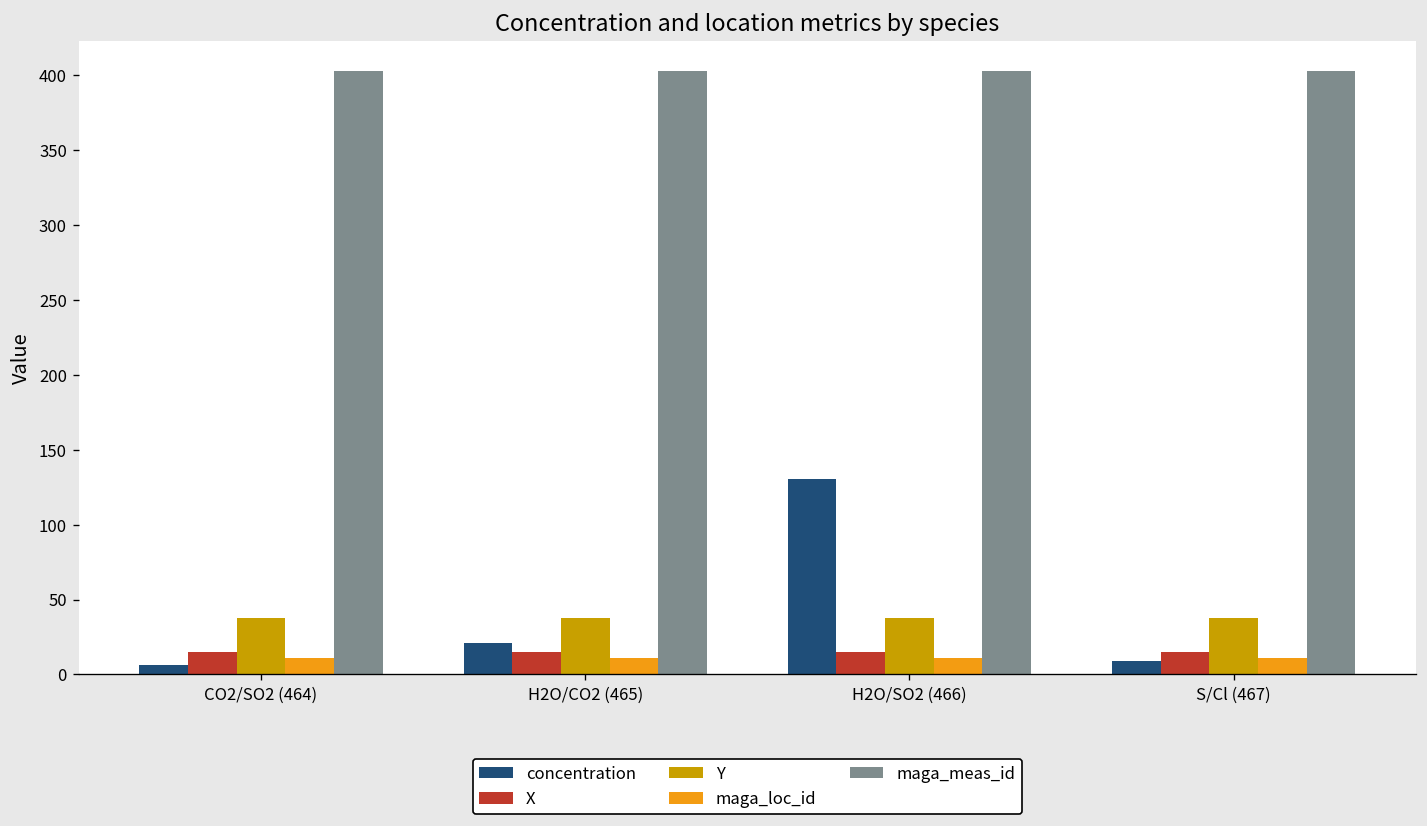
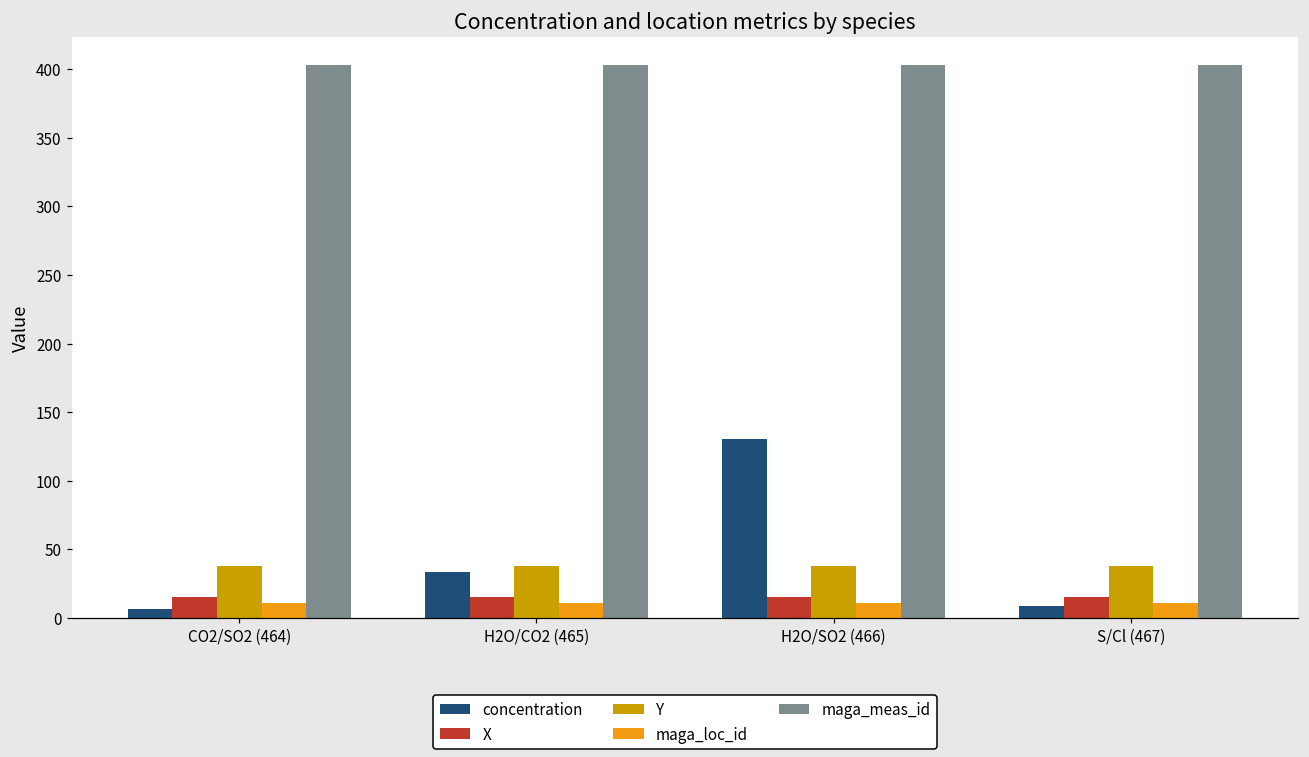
concentration, H2O/CO2 (465): 21 -> 33
